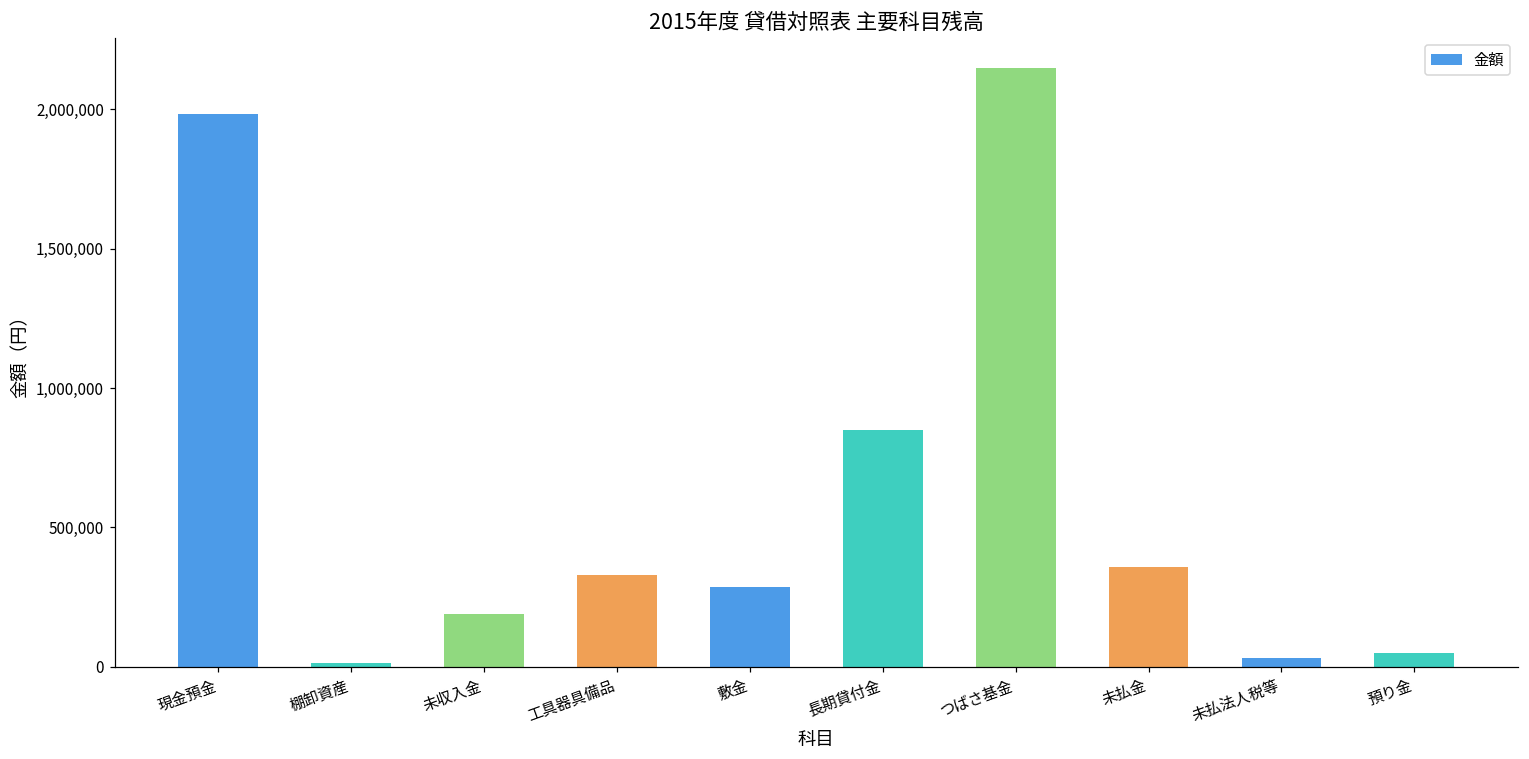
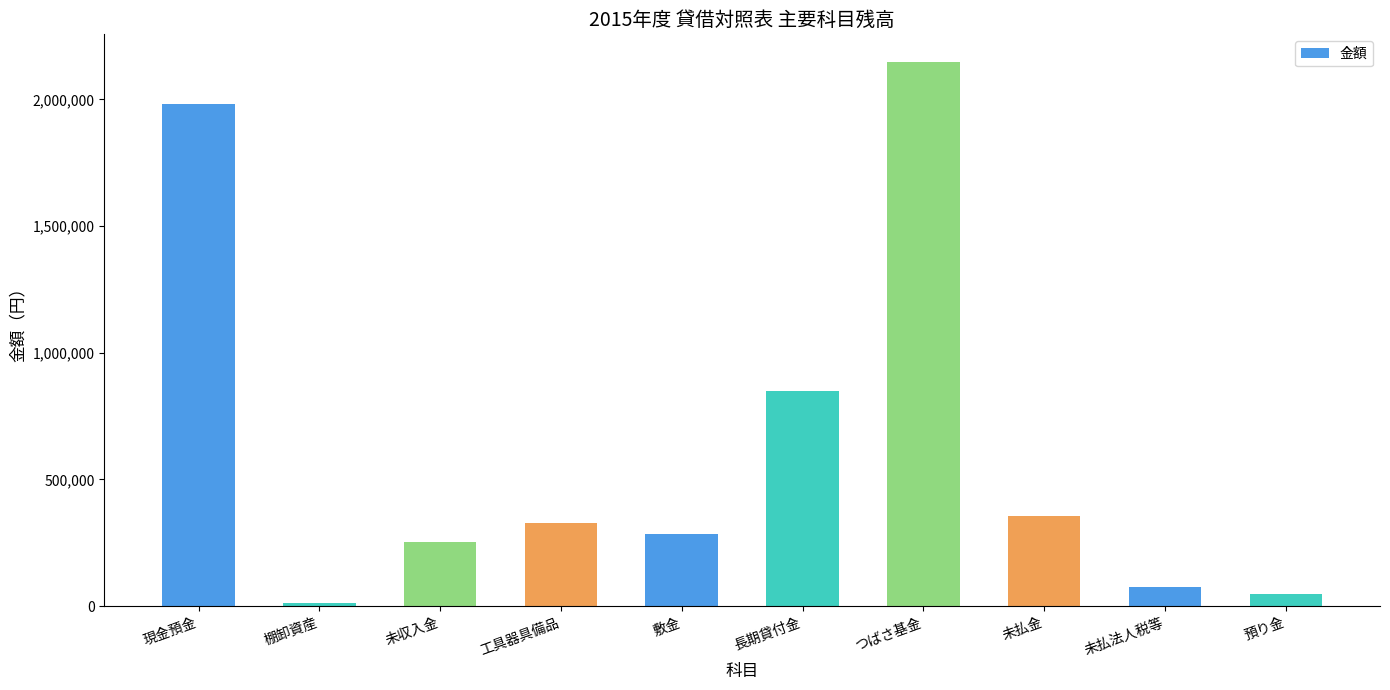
未収入金: 190,000 -> 250,000
未払法人税等: 30,000 -> 70,000
